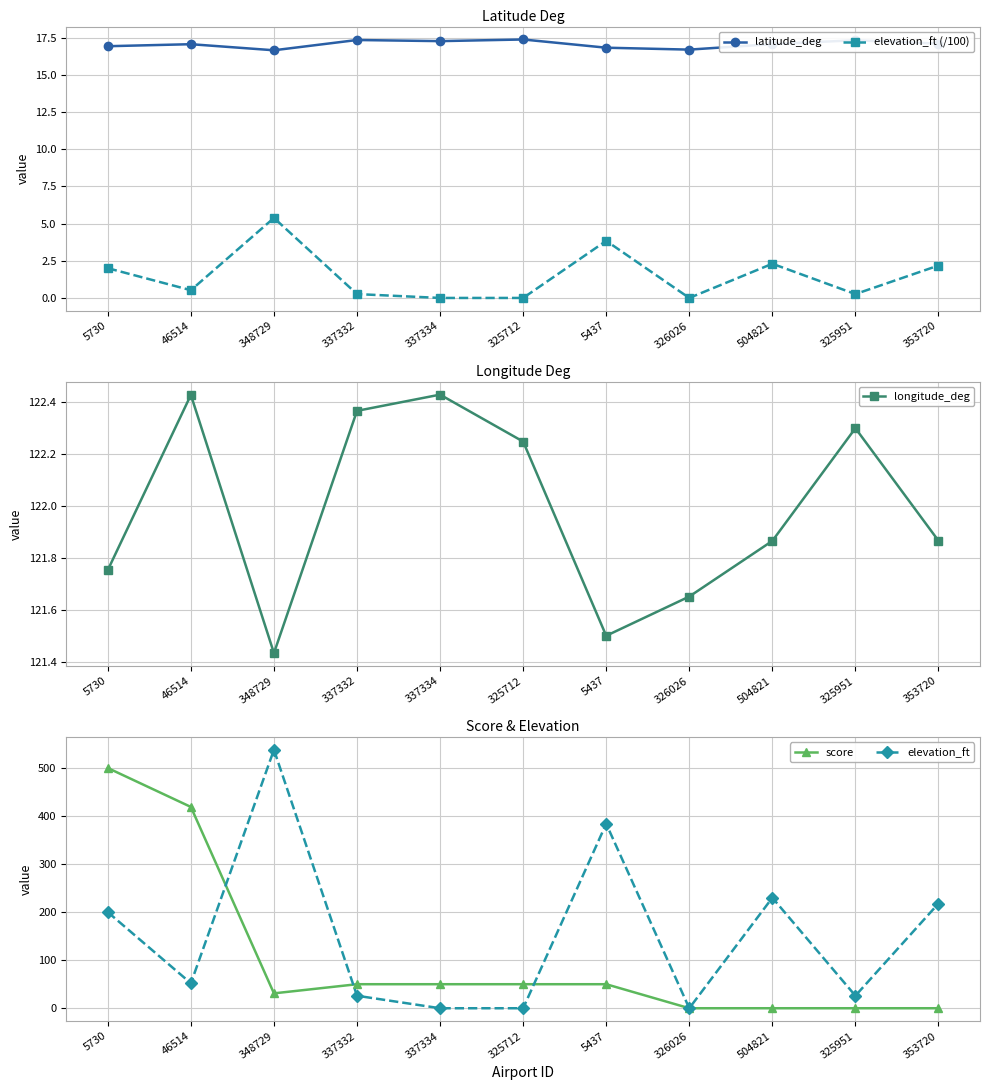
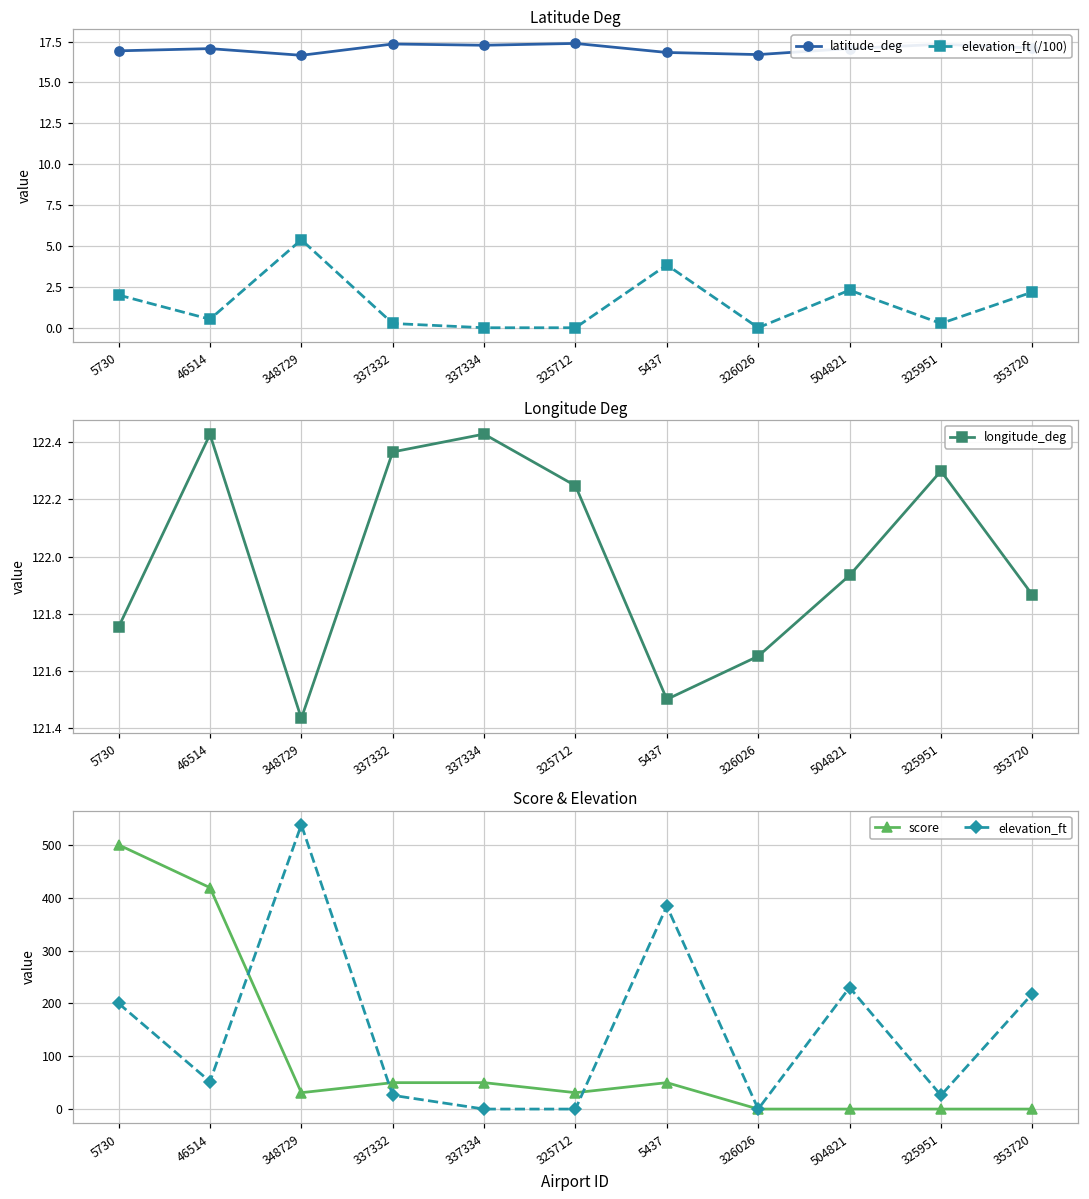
Longitude Deg, 504821: 121.87 -> 121.93
Score & Elevation, score, 325712: 50 -> 30
